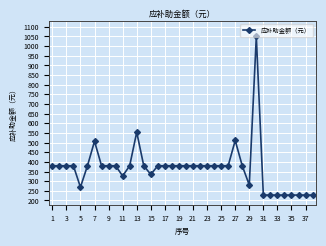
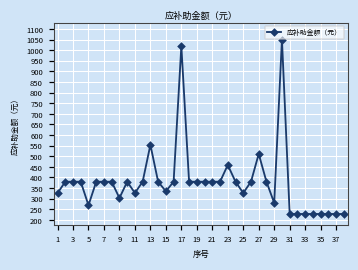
1: 380 -> 330
7: 510 -> 380
9: 380 -> 300
17: 380 -> 1020
23: 380 -> 460
25: 380 -> 330
